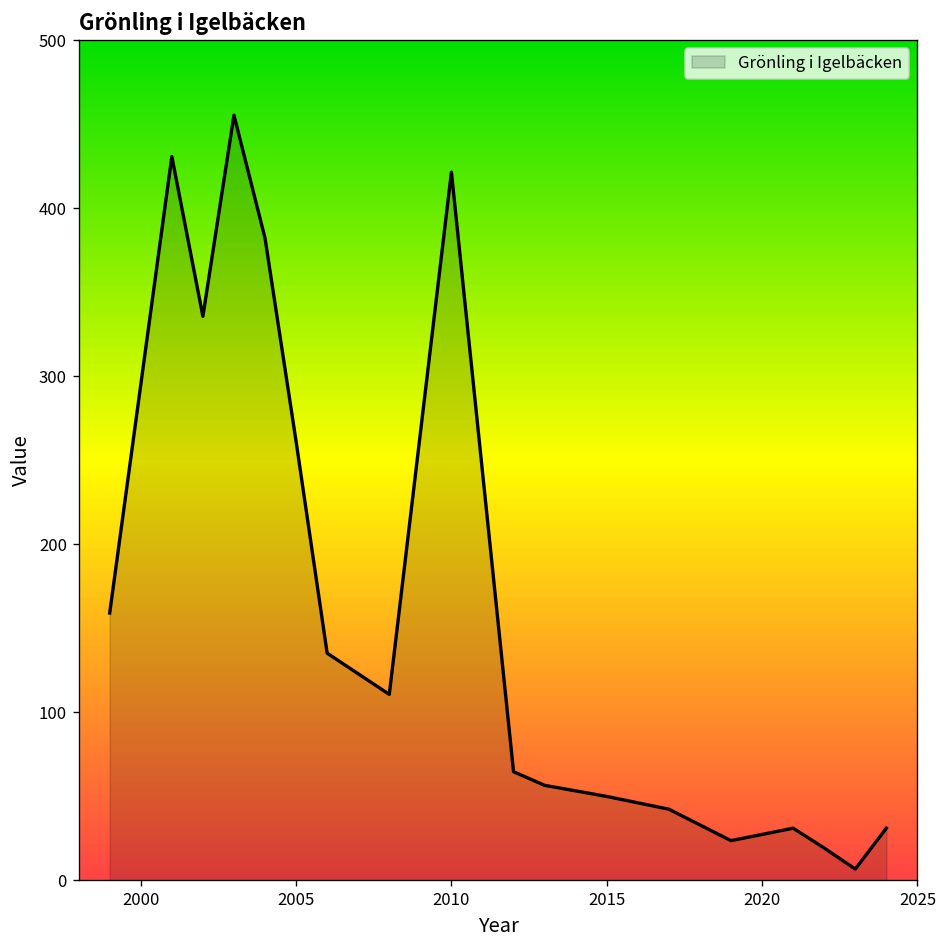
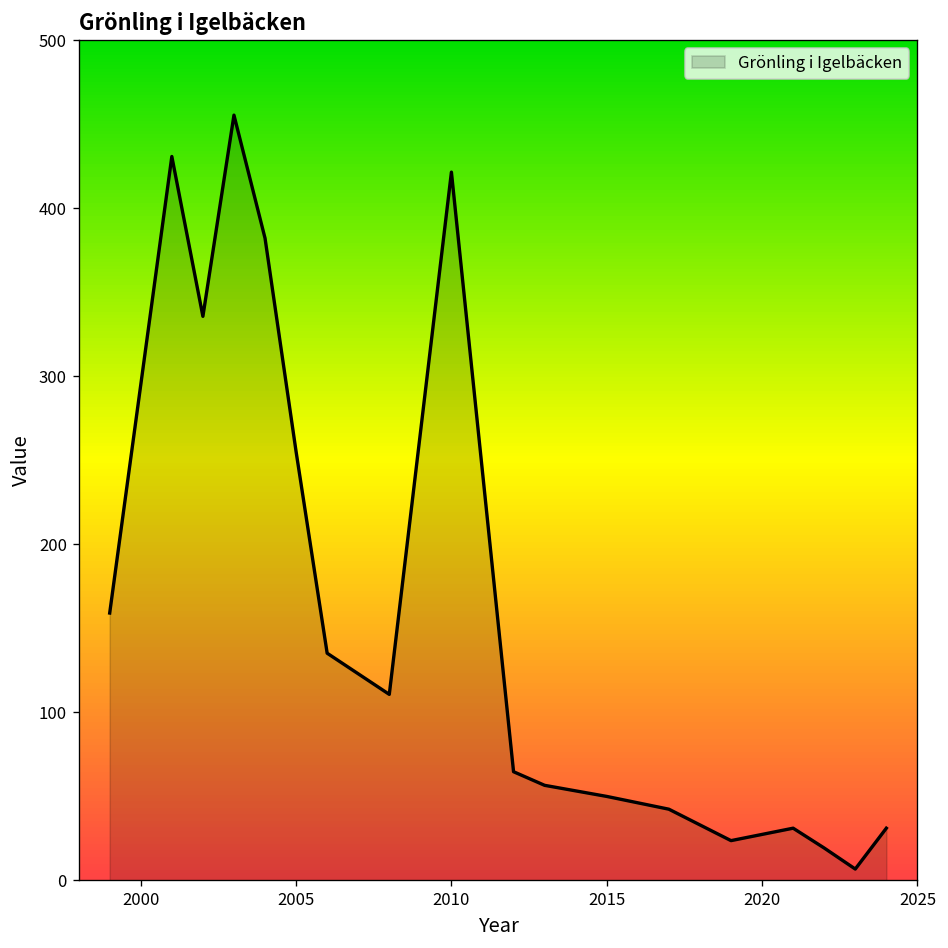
2005: 261 -> 255
